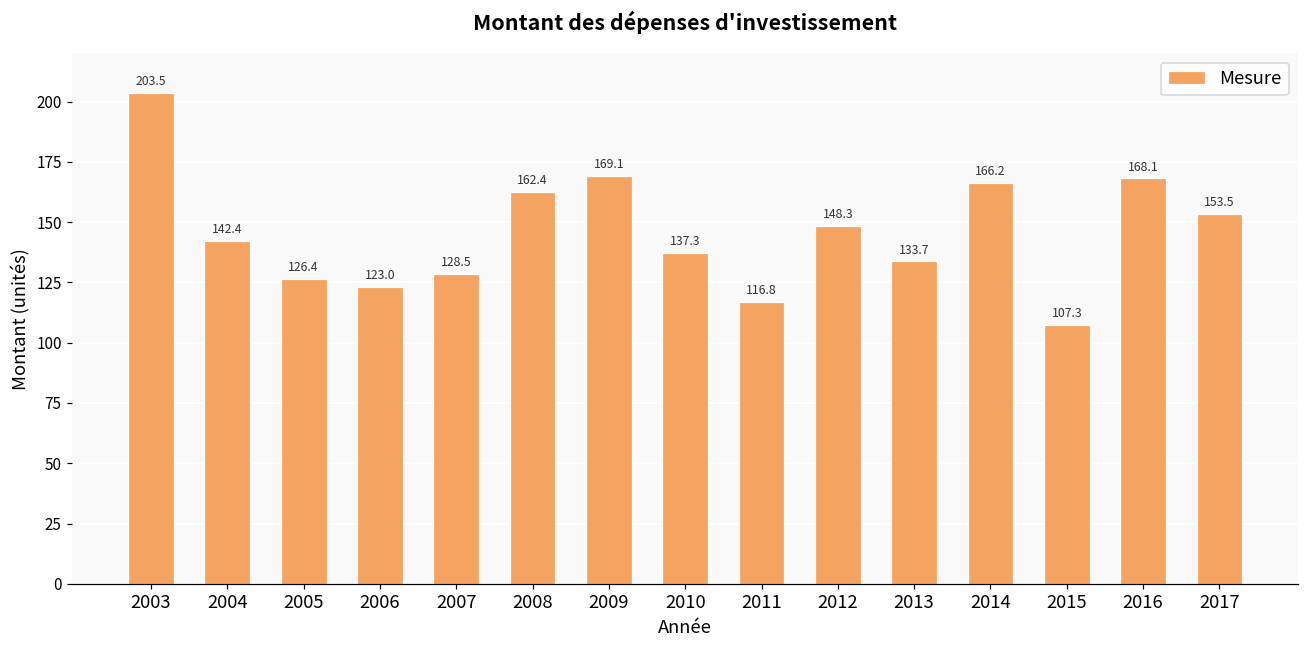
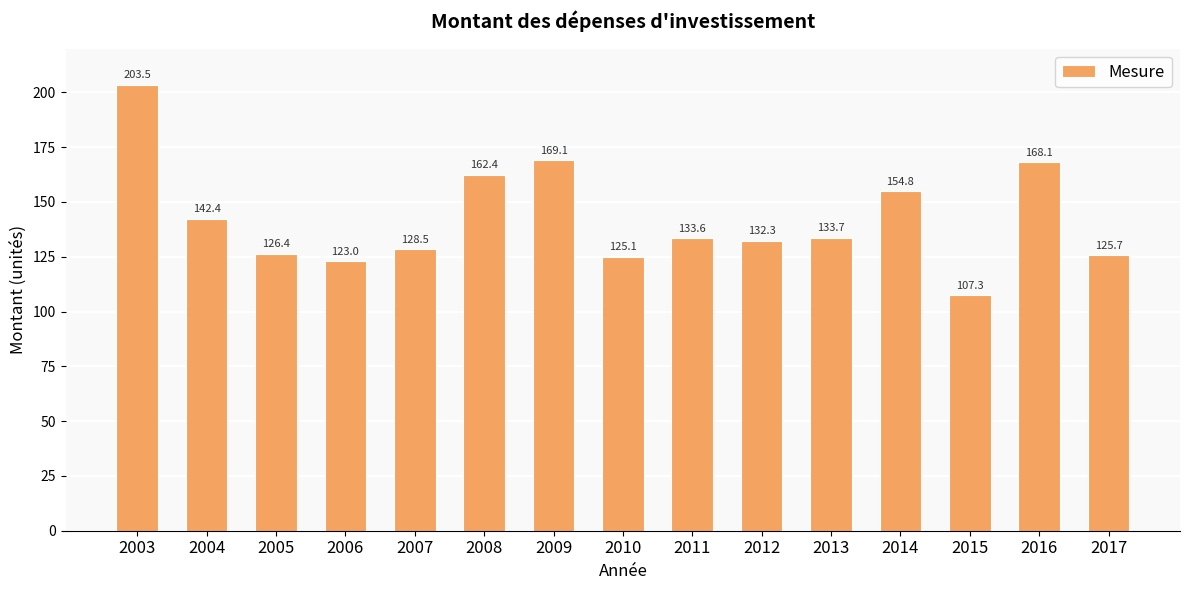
2010: 137.3 -> 125.1
2011: 116.8 -> 133.6
2012: 148.3 -> 132.3
2014: 166.2 -> 154.8
2017: 153.5 -> 125.7
